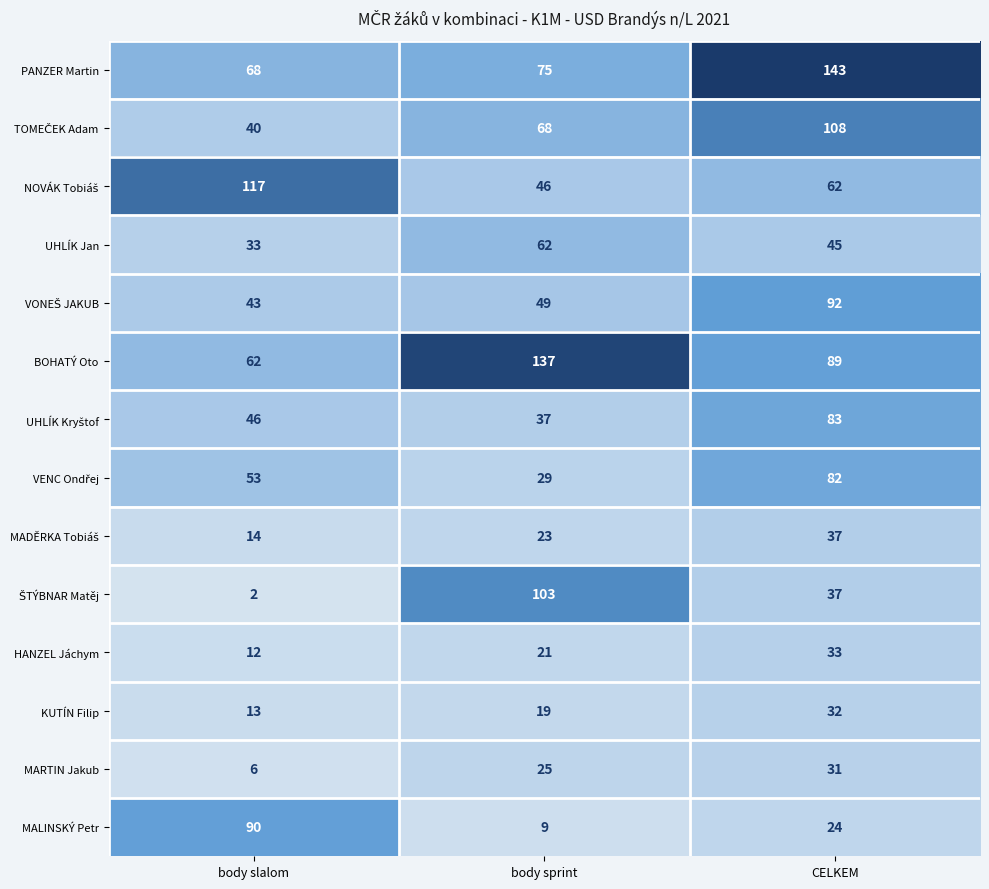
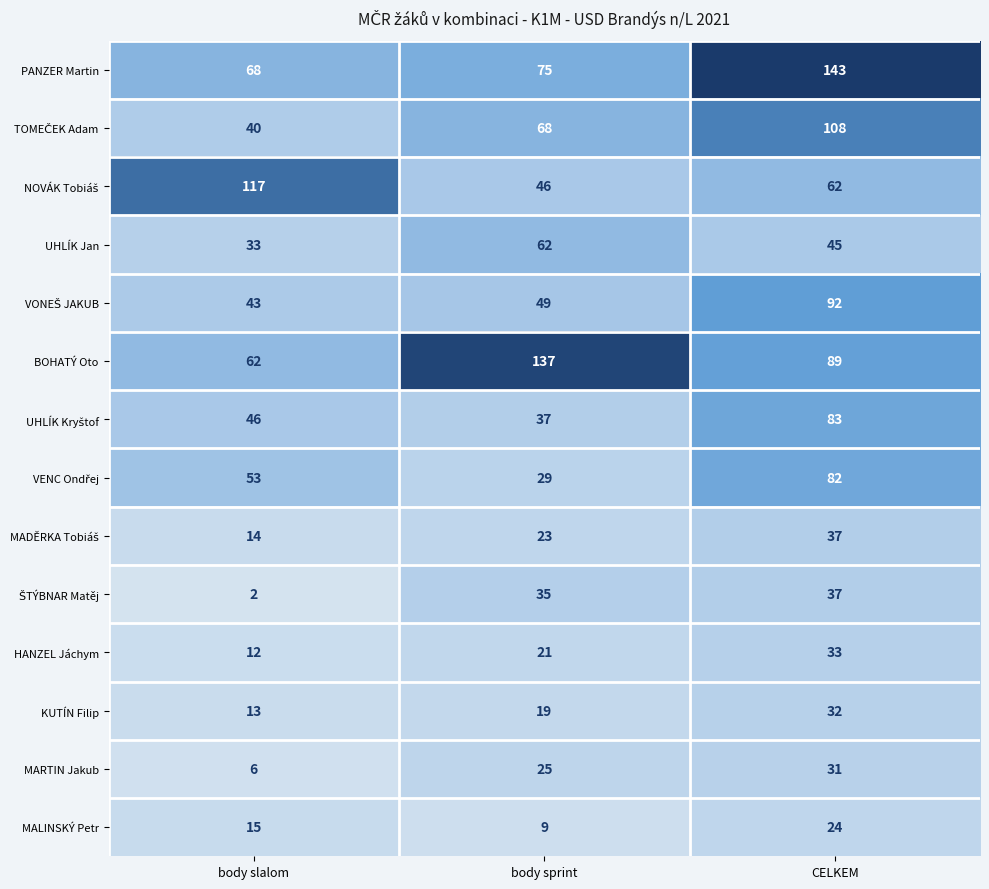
ŠTÝBNAR Matěj, body sprint: 103 -> 35
MALINSKÝ Petr, body slalom: 90 -> 15
